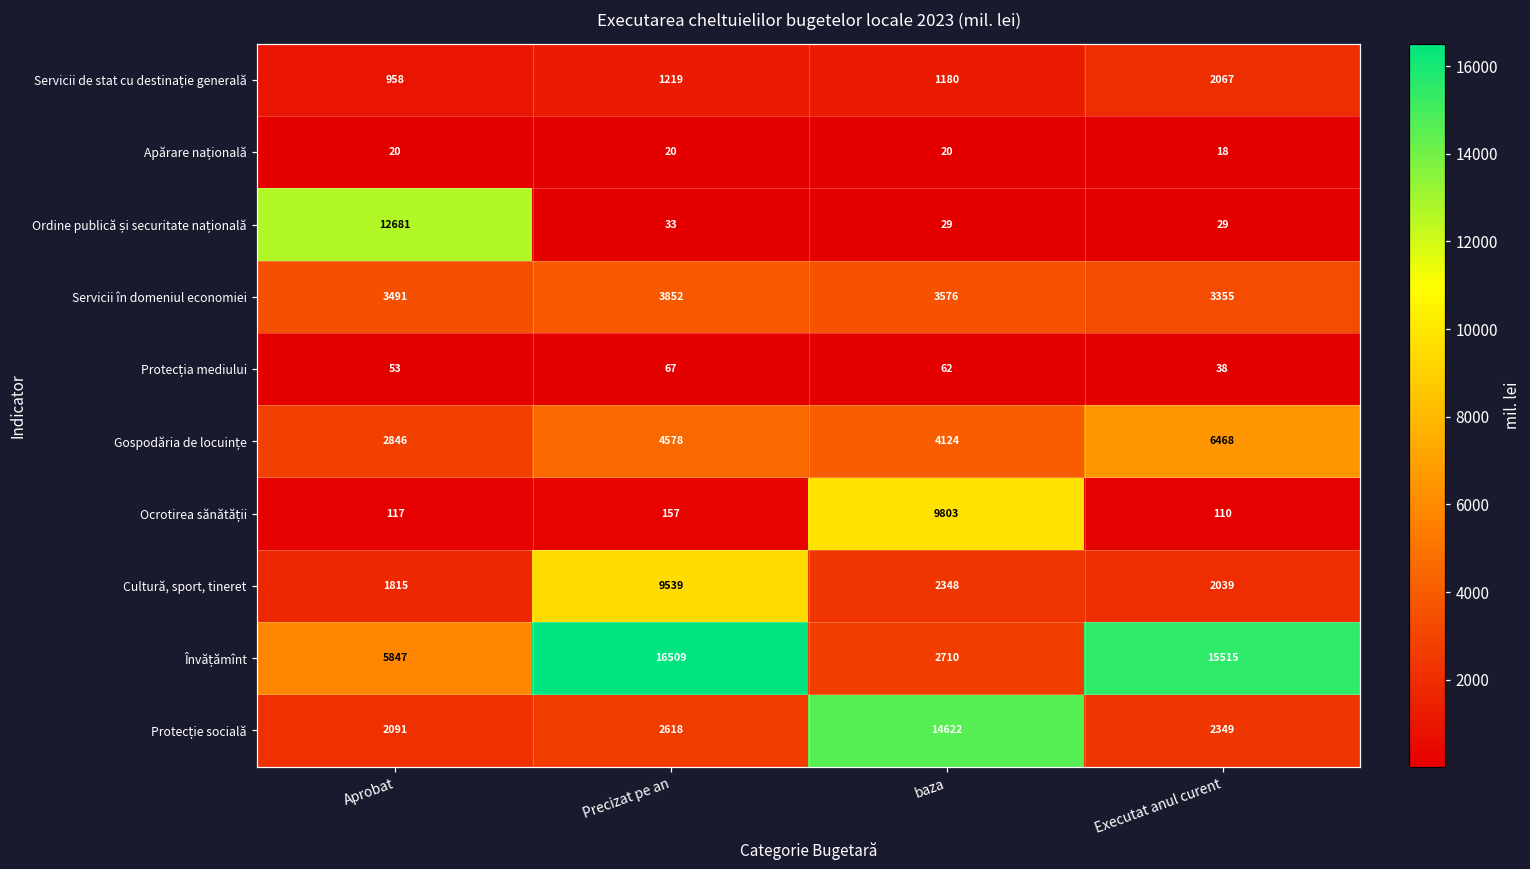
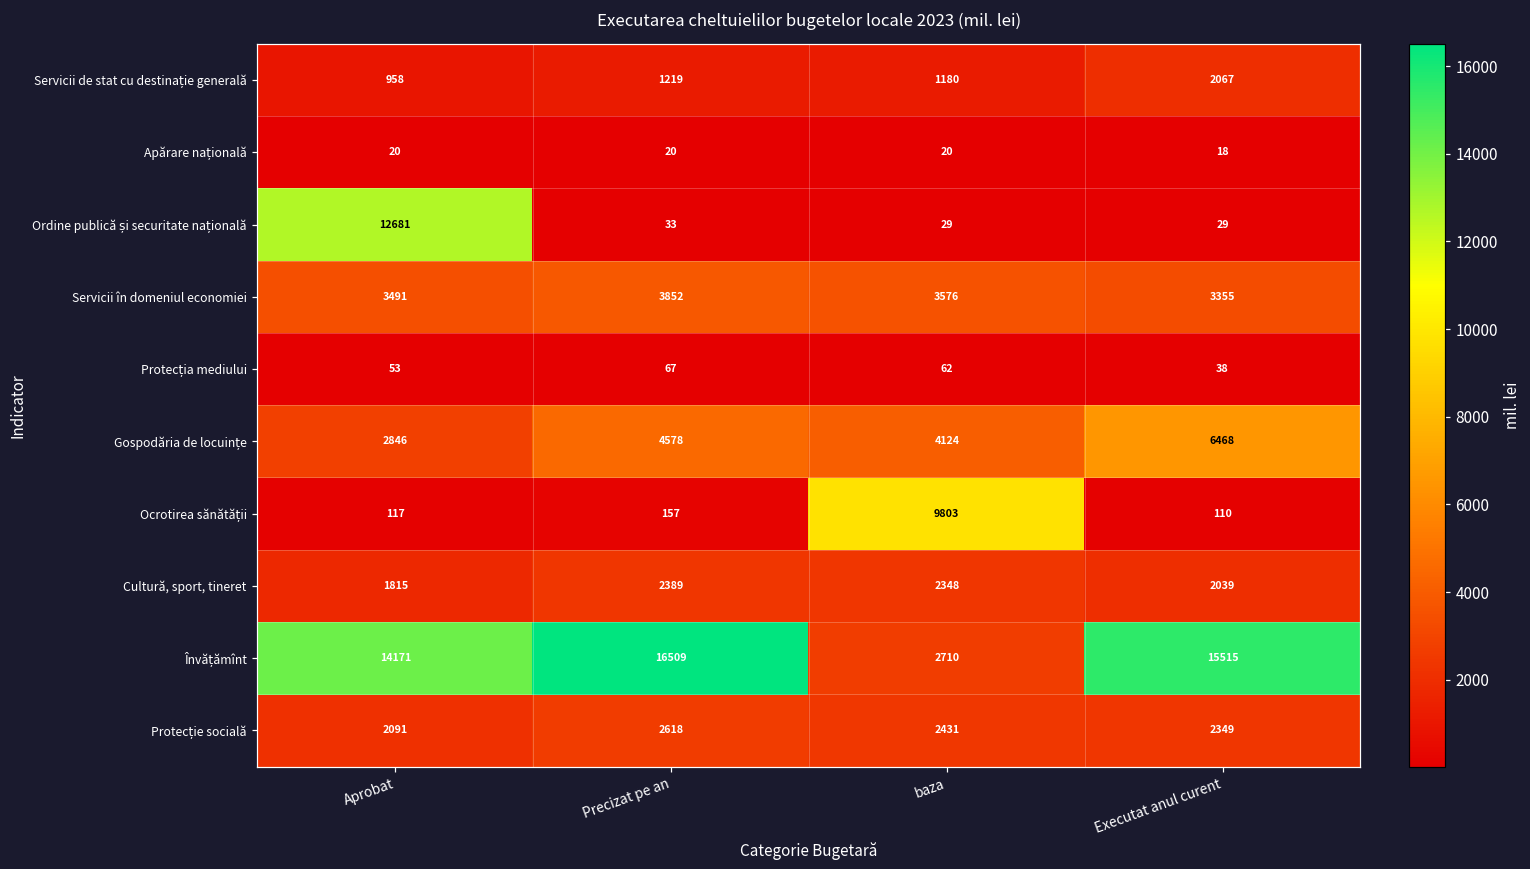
Cultură, sport, tineret, Precizat pe an: 9539 -> 2389
Învățămînt, Aprobat: 5847 -> 14171
Protecție socială, baza: 14622 -> 2431
